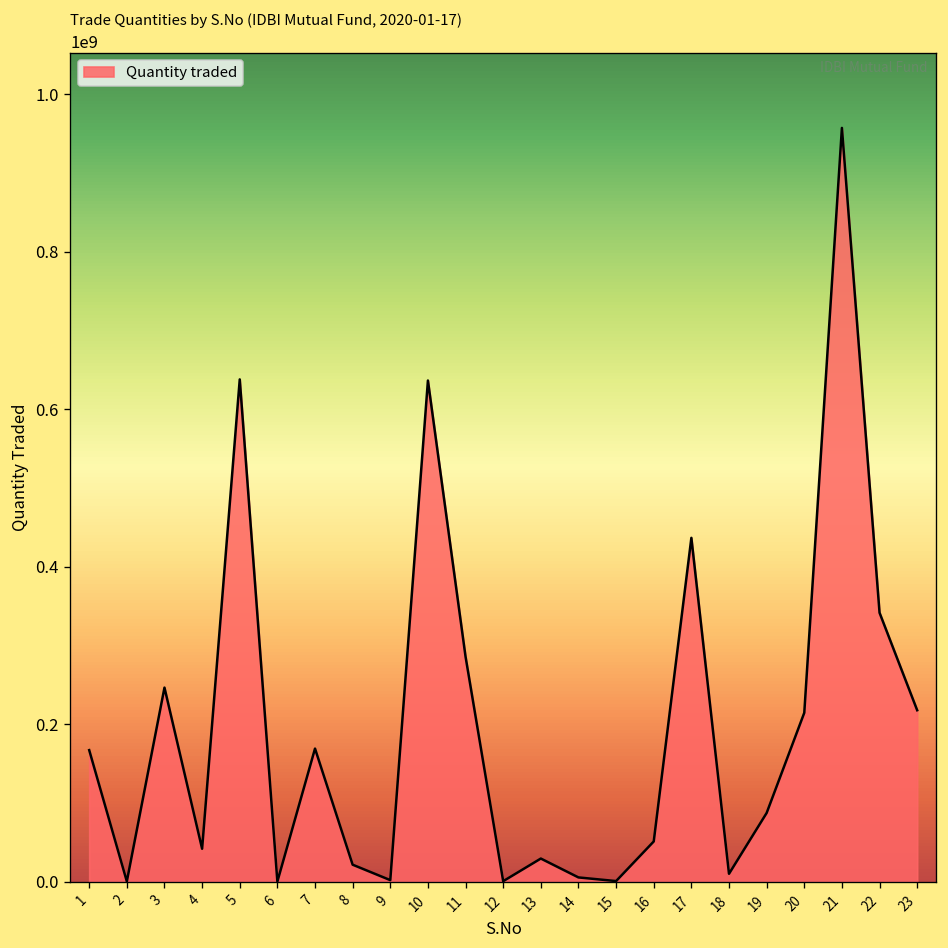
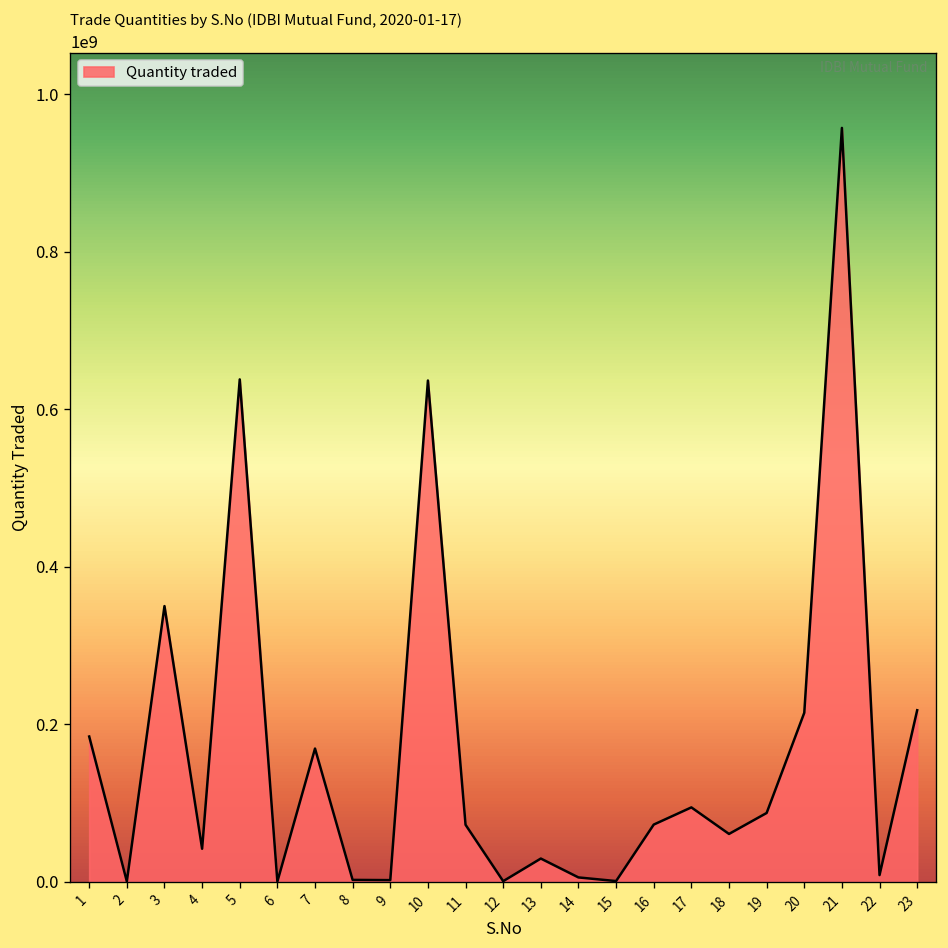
1: 170000000 -> 180000000
3: 250000000 -> 350000000
8: 20000000 -> 0
11: 290000000 -> 70000000
16: 50000000 -> 70000000
17: 440000000 -> 90000000
18: 10000000 -> 60000000
22: 340000000 -> 10000000
